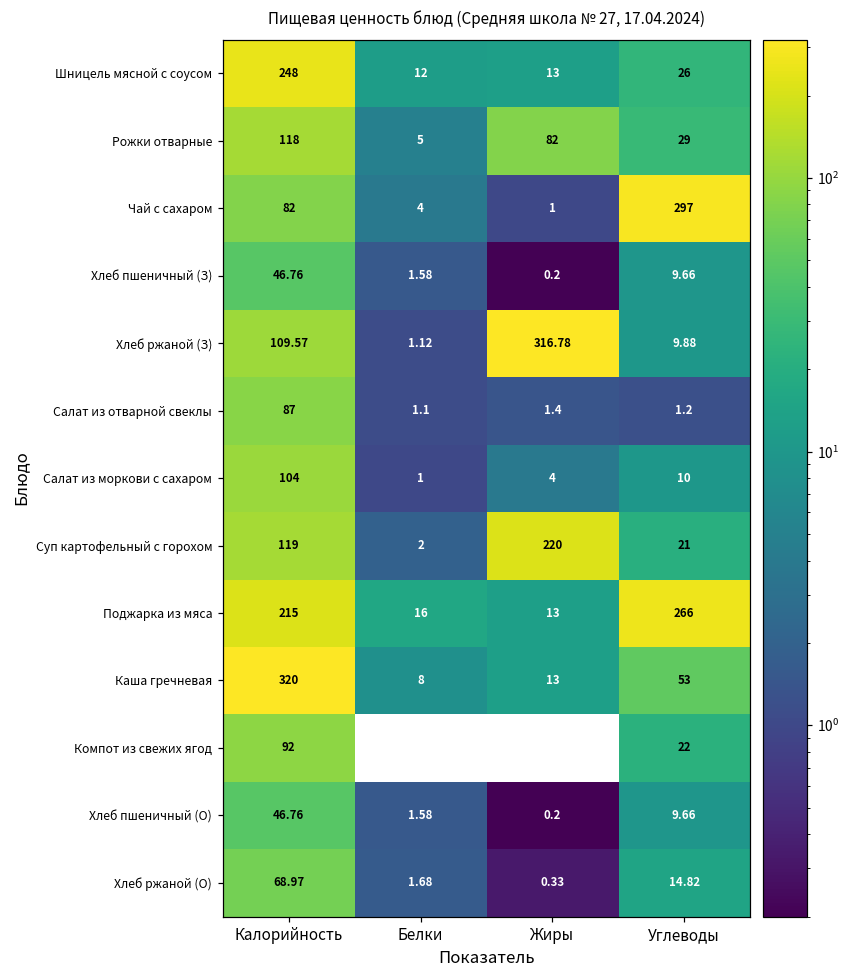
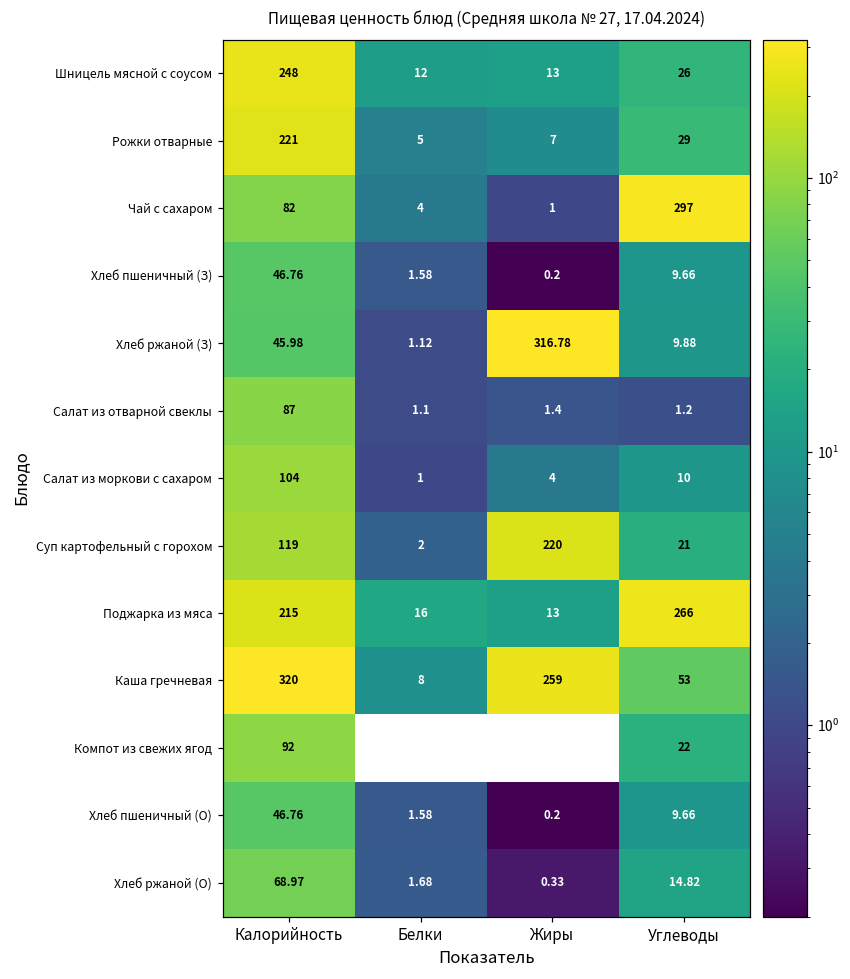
Рожки отварные, Калорийность: 118 -> 221
Рожки отварные, Жиры: 82 -> 7
Хлеб ржаной (З), Калорийность: 109.57 -> 45.98
Каша гречневая, Жиры: 13 -> 259
